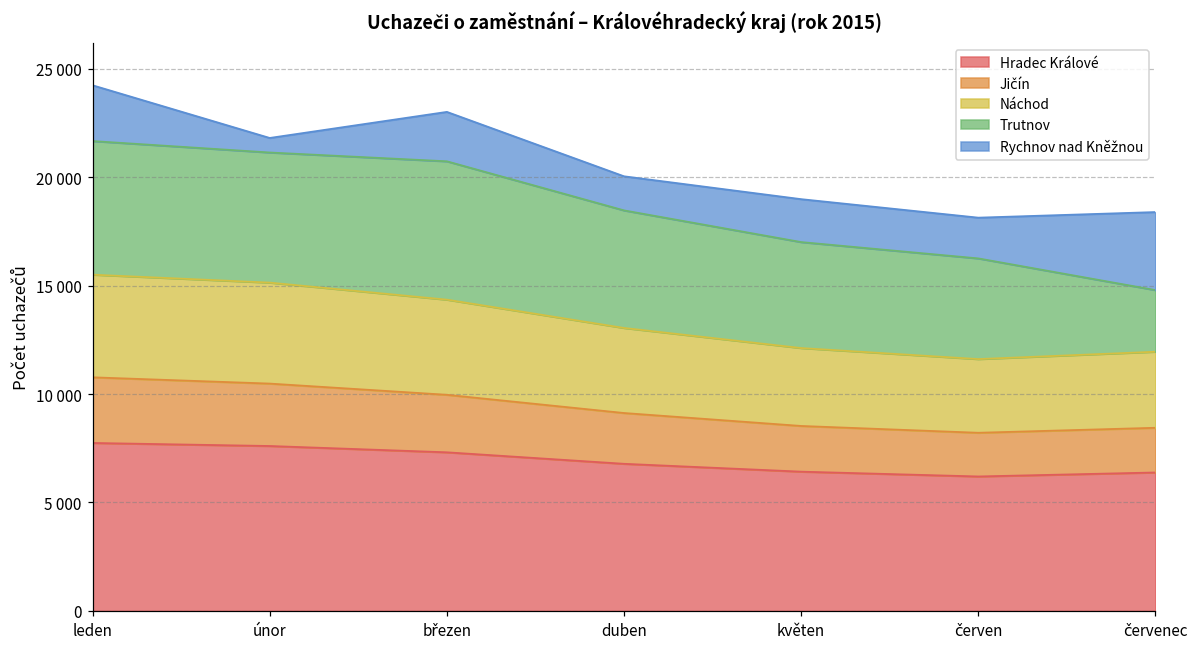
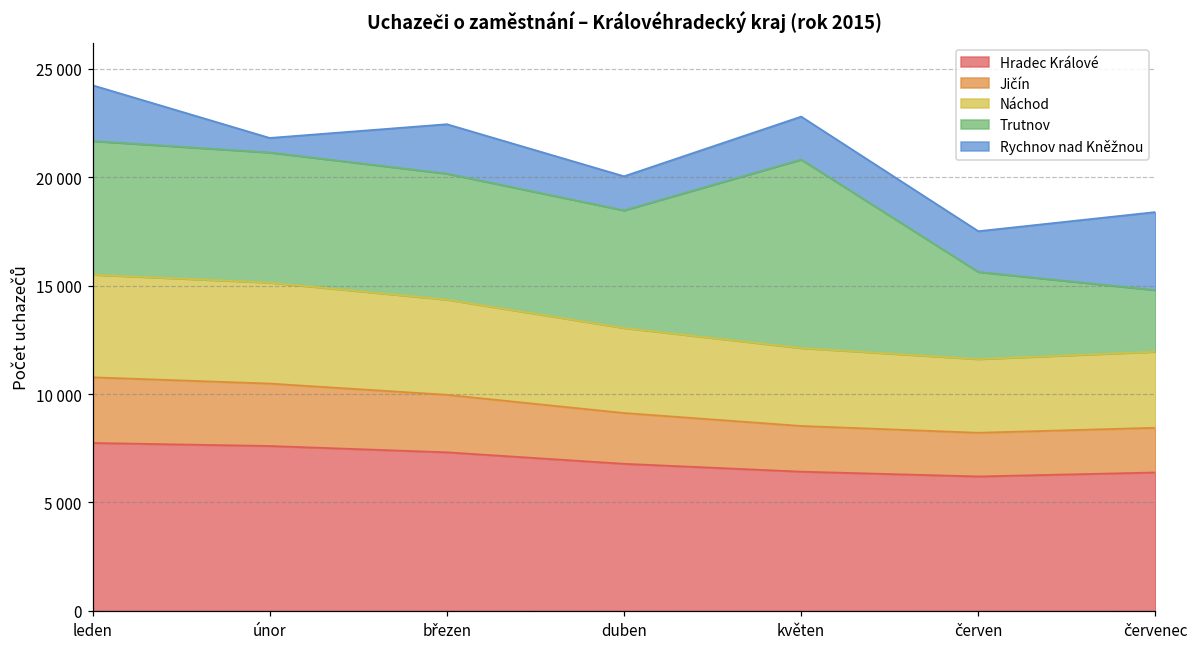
Trutnov, březen: 6400 -> 5800
Trutnov, květen: 4900 -> 8700
Trutnov, červen: 4600 -> 4000
